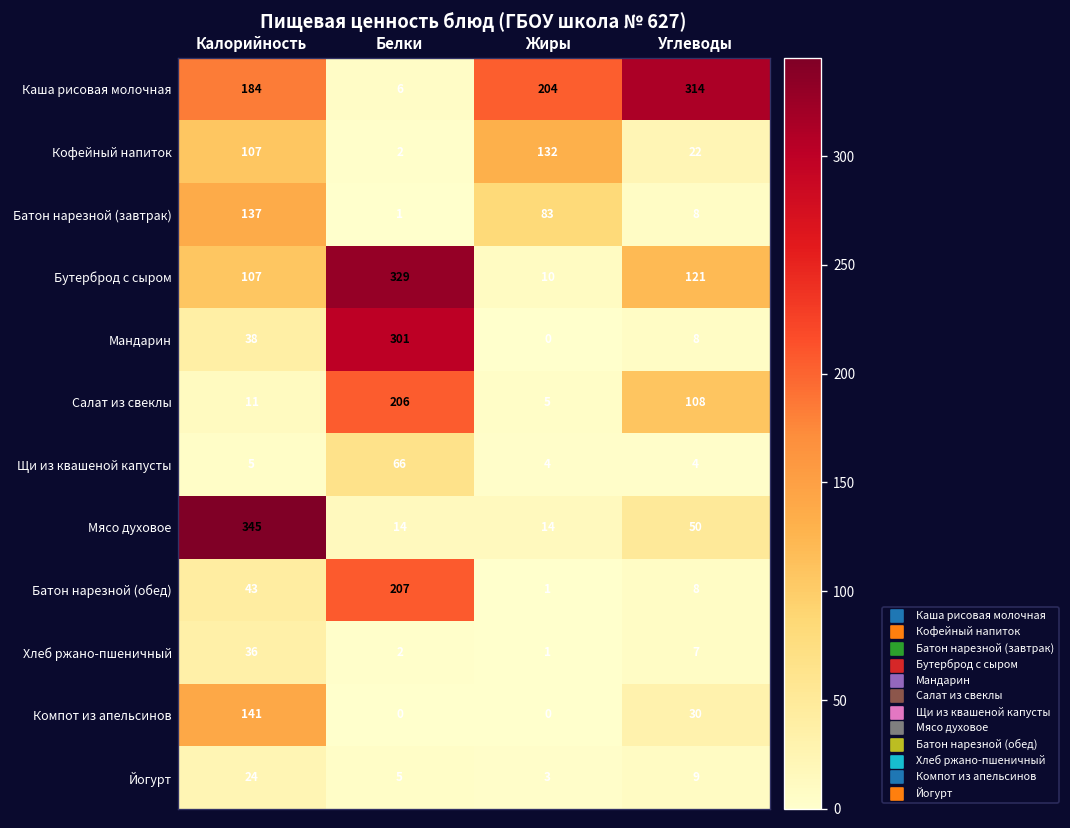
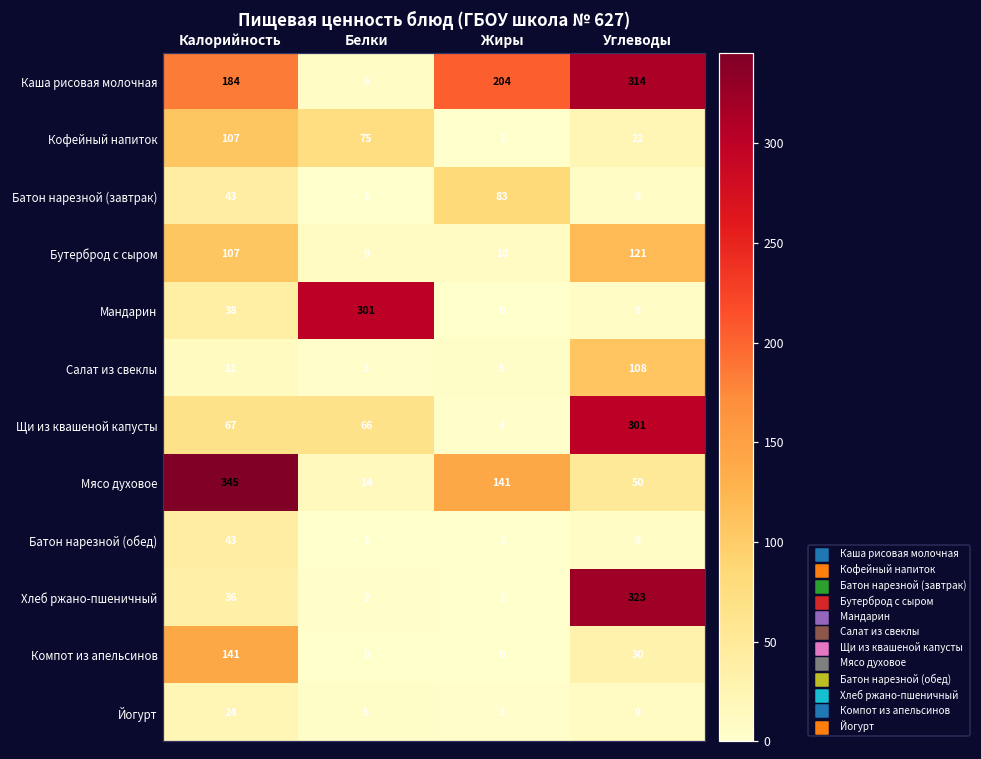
Кофейный напиток, Белки: 2 -> 75
Кофейный напиток, Жиры: 132 -> 1
Батон нарезной (завтрак), Калорийность: 137 -> 43
Бутерброд с сыром, Белки: 329 -> 9
Салат из свеклы, Белки: 206 -> 3
Щи из квашеной капусты, Калорийность: 5 -> 67
Щи из квашеной капусты, Углеводы: 4 -> 301
Мясо духовое, Жиры: 14 -> 141
Батон нарезной (обед), Белки: 207 -> 1
Хлеб ржано-пшеничный, Углеводы: 7 -> 323
